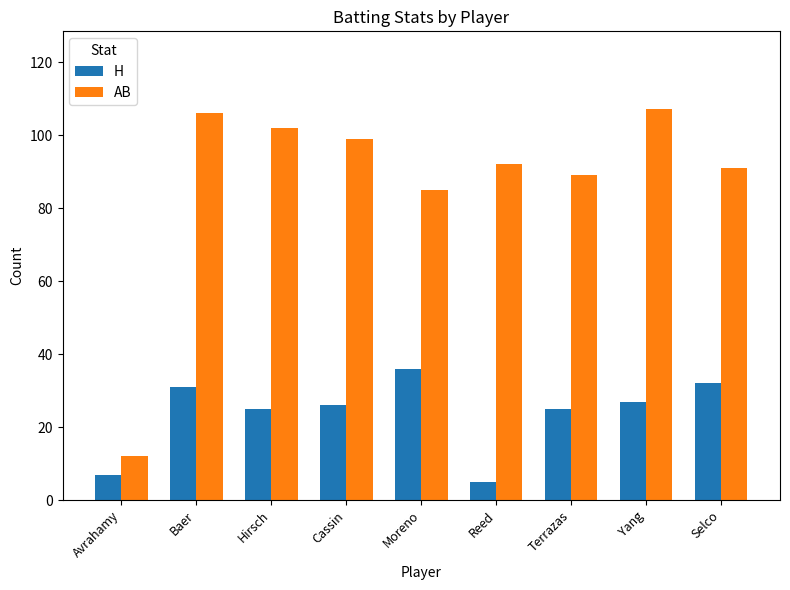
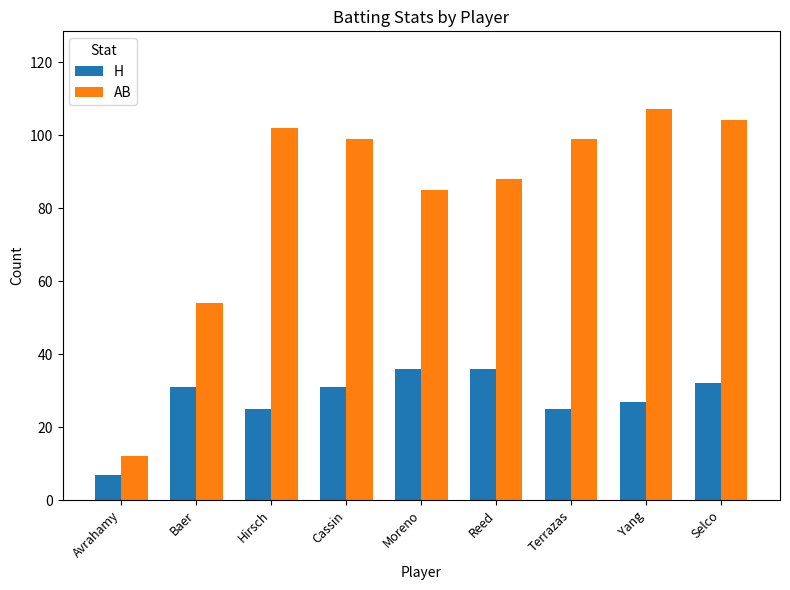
AB, Baer: 106 -> 54
H, Cassin: 26 -> 31
H, Reed: 5 -> 36
AB, Reed: 92 -> 88
AB, Terrazas: 89 -> 99
AB, Selco: 91 -> 104
